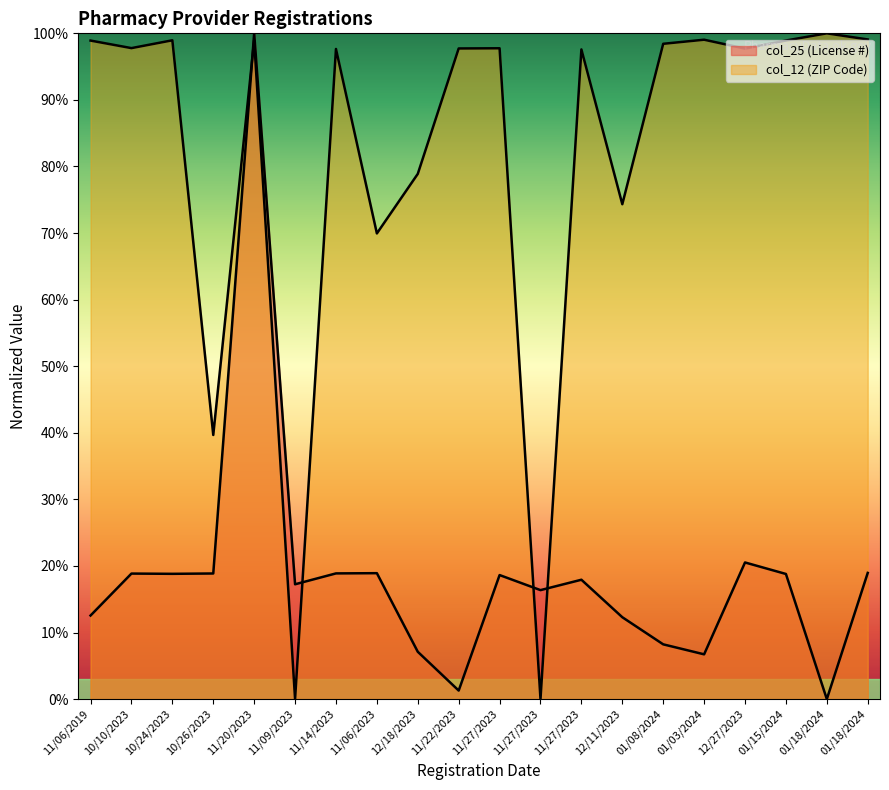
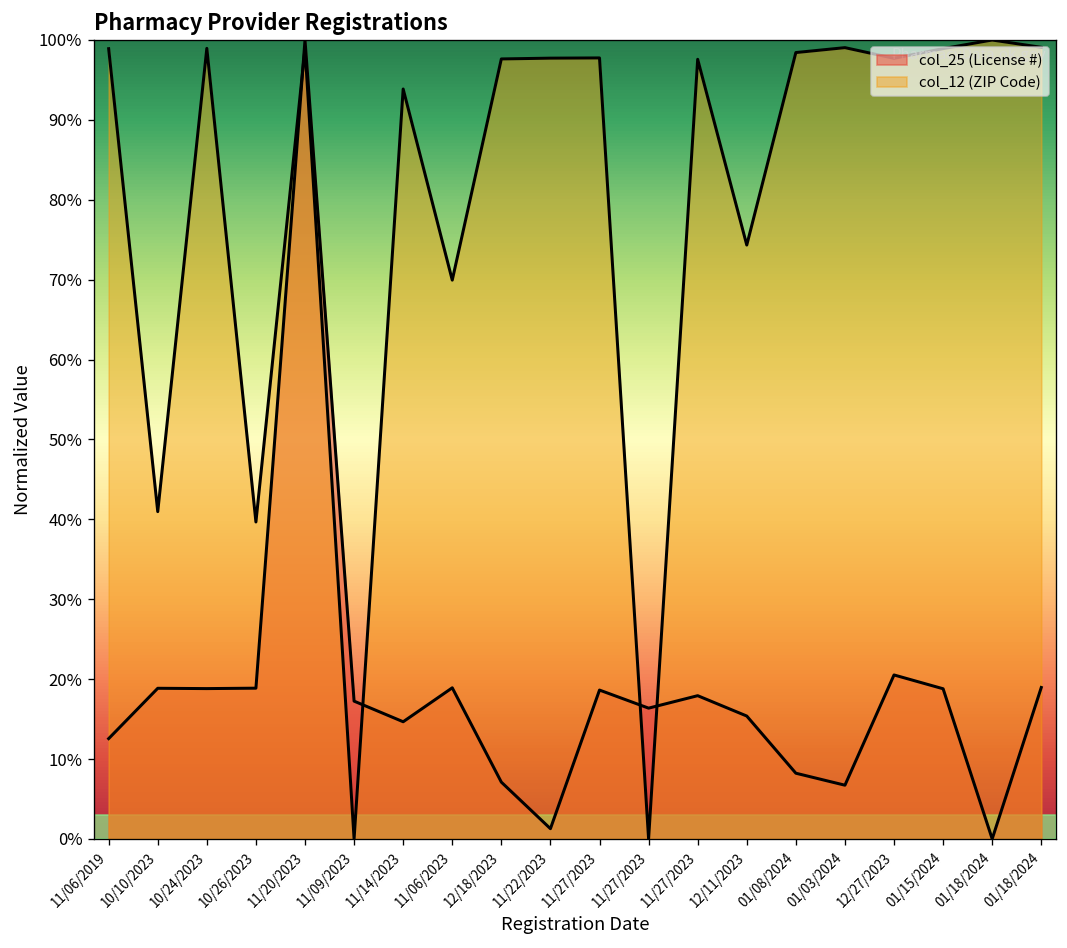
col_12 (ZIP Code), 10/10/2023: 98% -> 41%
col_25 (License #), 11/14/2023: 19% -> 15%
col_12 (ZIP Code), 11/14/2023: 98% -> 94%
col_12 (ZIP Code), 12/18/2023: 79% -> 98%
col_25 (License #), 12/11/2023: 12% -> 15%
